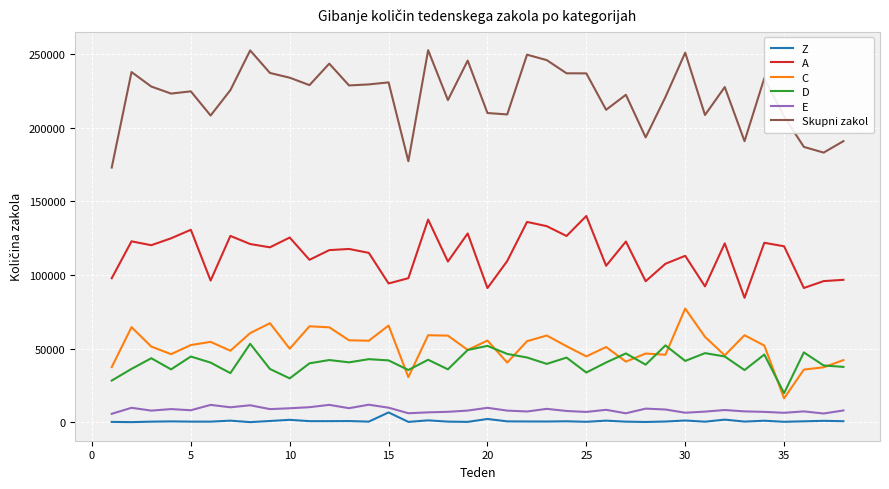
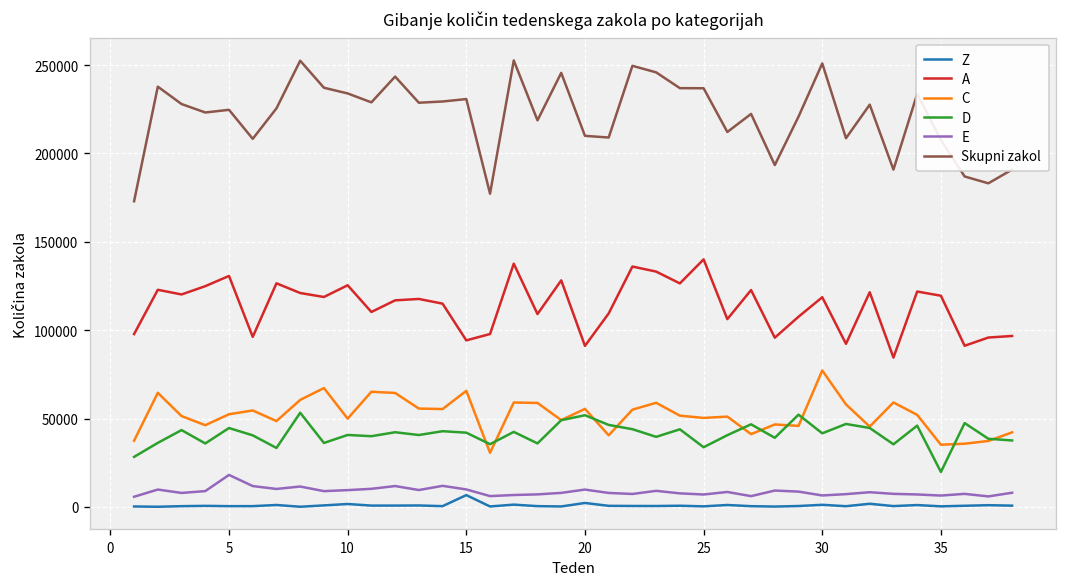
E, 5: 8000 -> 18000
D, 10: 30000 -> 41000
C, 25: 45000 -> 50000
A, 30: 113000 -> 119000
C, 35: 16000 -> 35000
